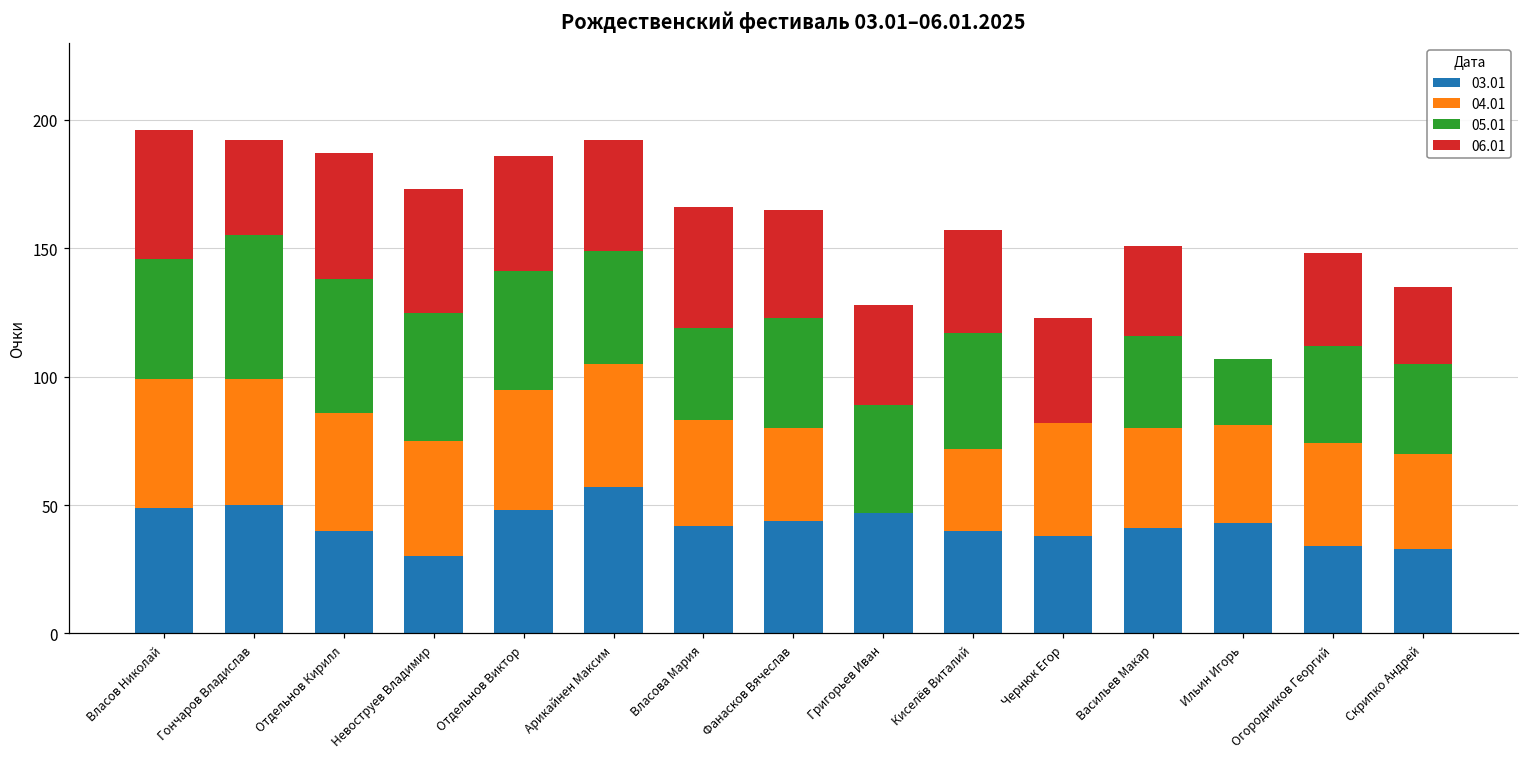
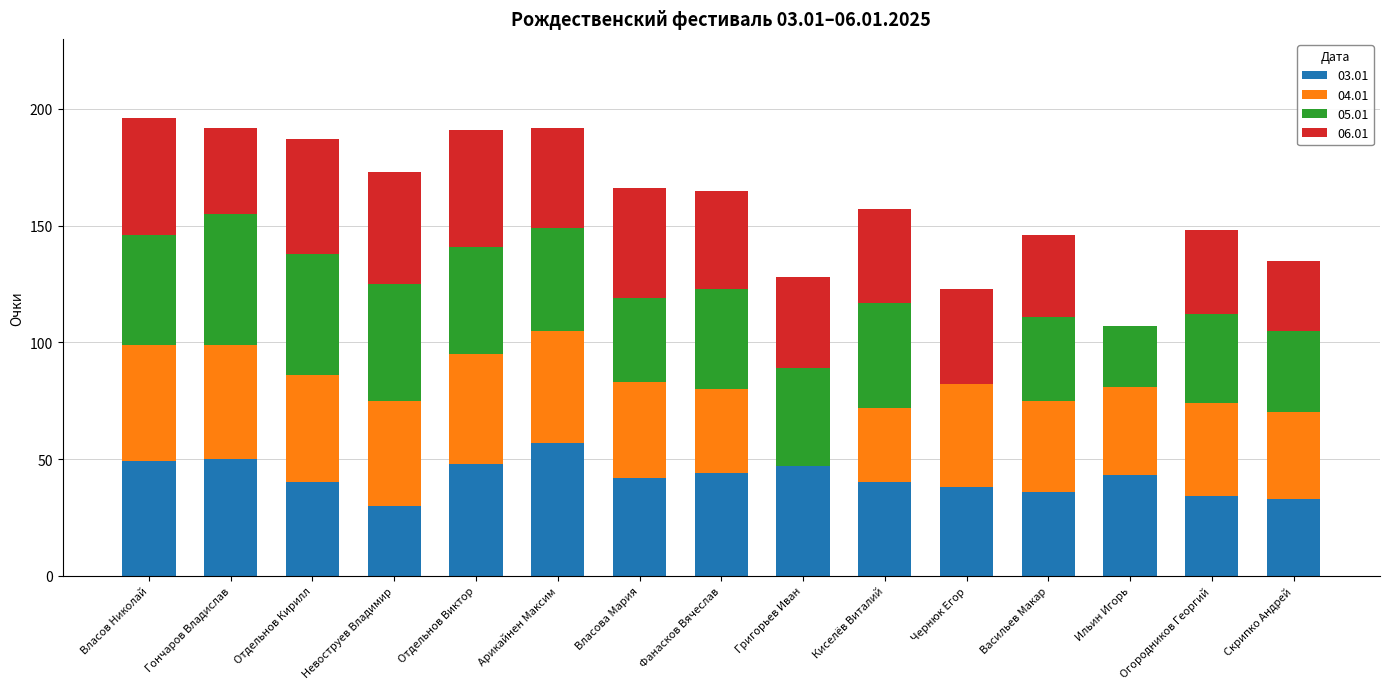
06.01, Отдельнов Виктор: 45 -> 50
03.01, Васильев Макар: 41 -> 36
